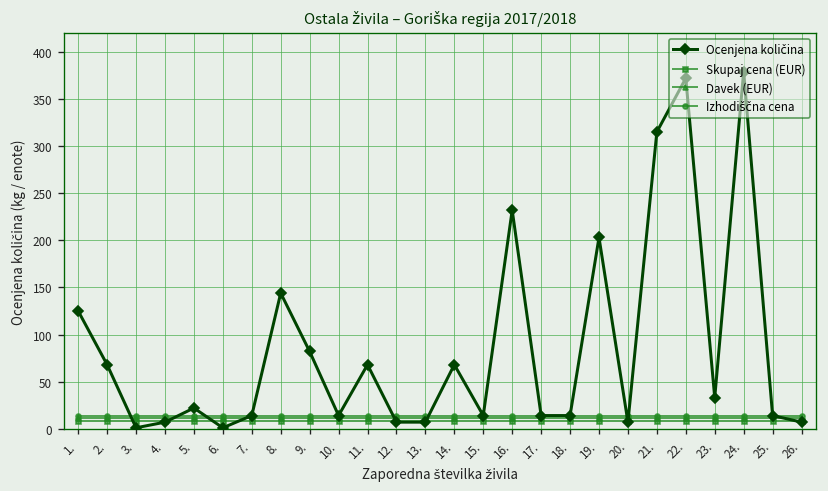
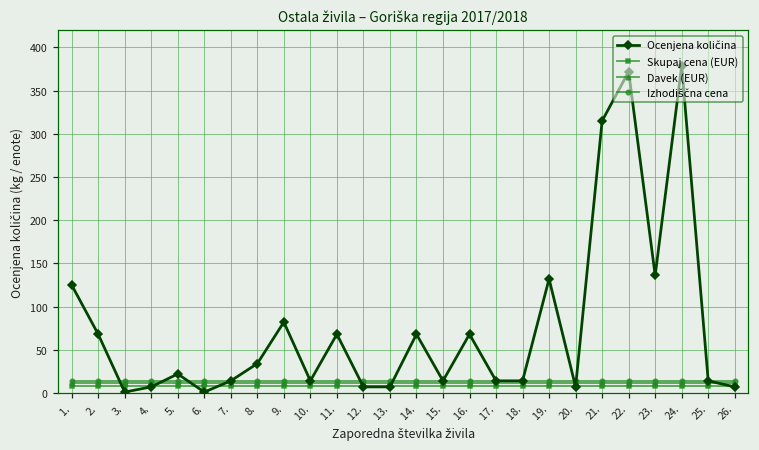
Ocenjena količina, 8.: 140 -> 30
Ocenjena količina, 16.: 230 -> 70
Ocenjena količina, 19.: 200 -> 130
Ocenjena količina, 23.: 30 -> 140
